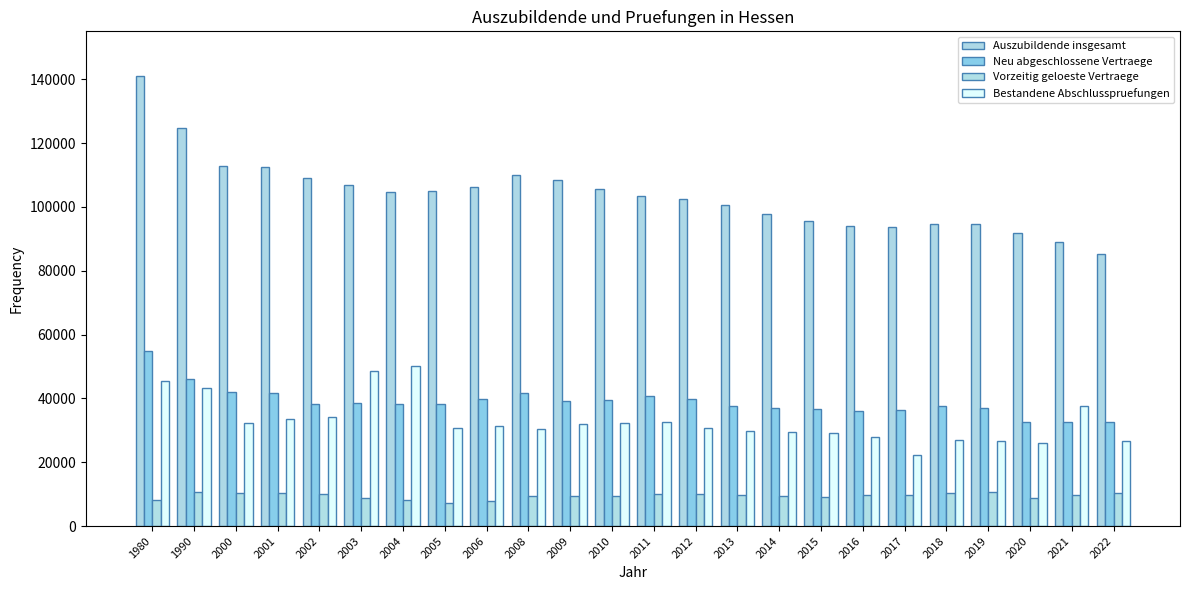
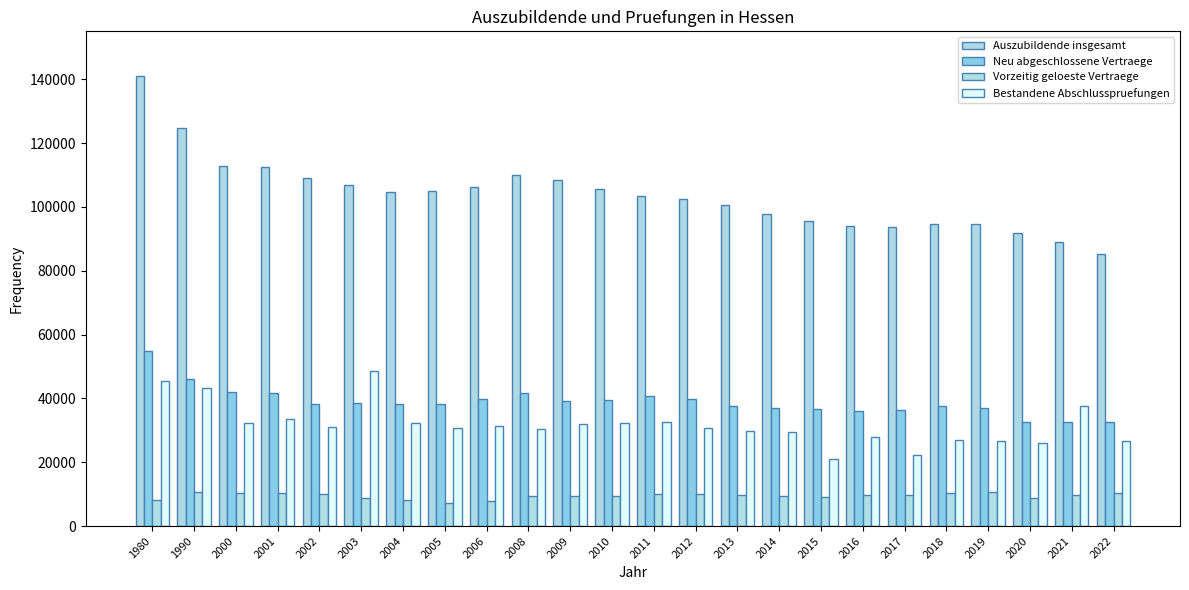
Bestandene Abschlusspruefungen, 2002: 34000 -> 31000
Bestandene Abschlusspruefungen, 2004: 50000 -> 32000
Bestandene Abschlusspruefungen, 2015: 29000 -> 21000
